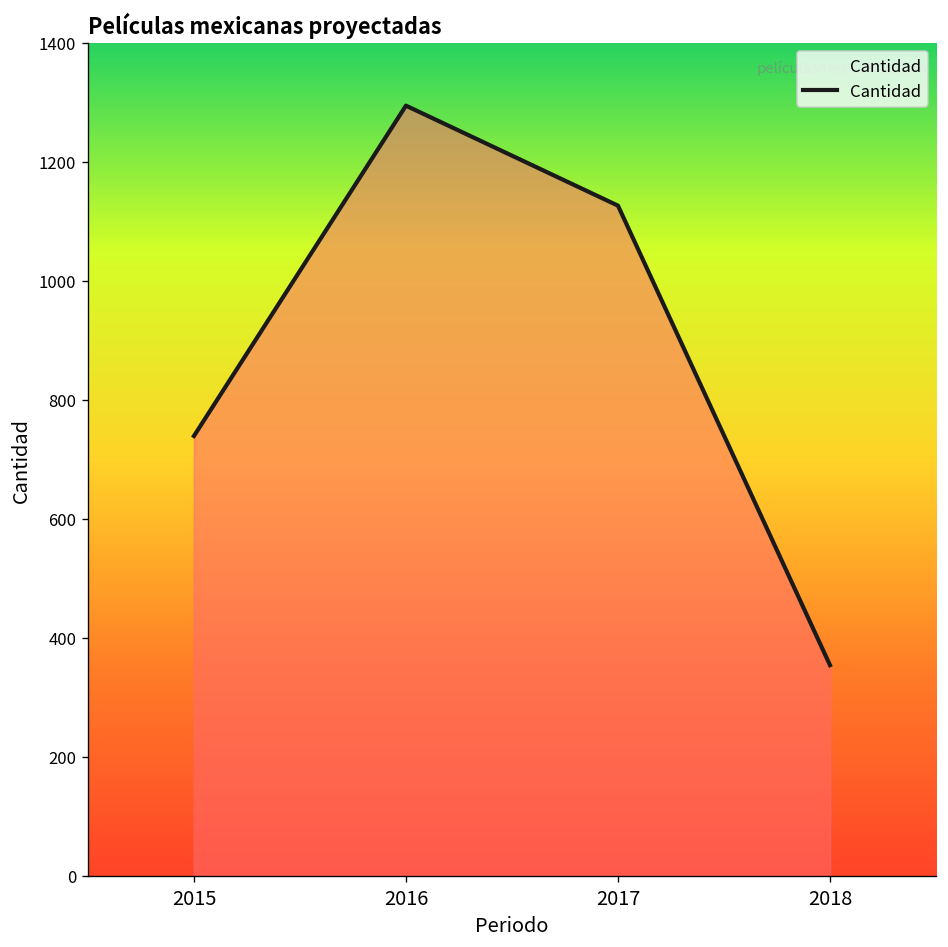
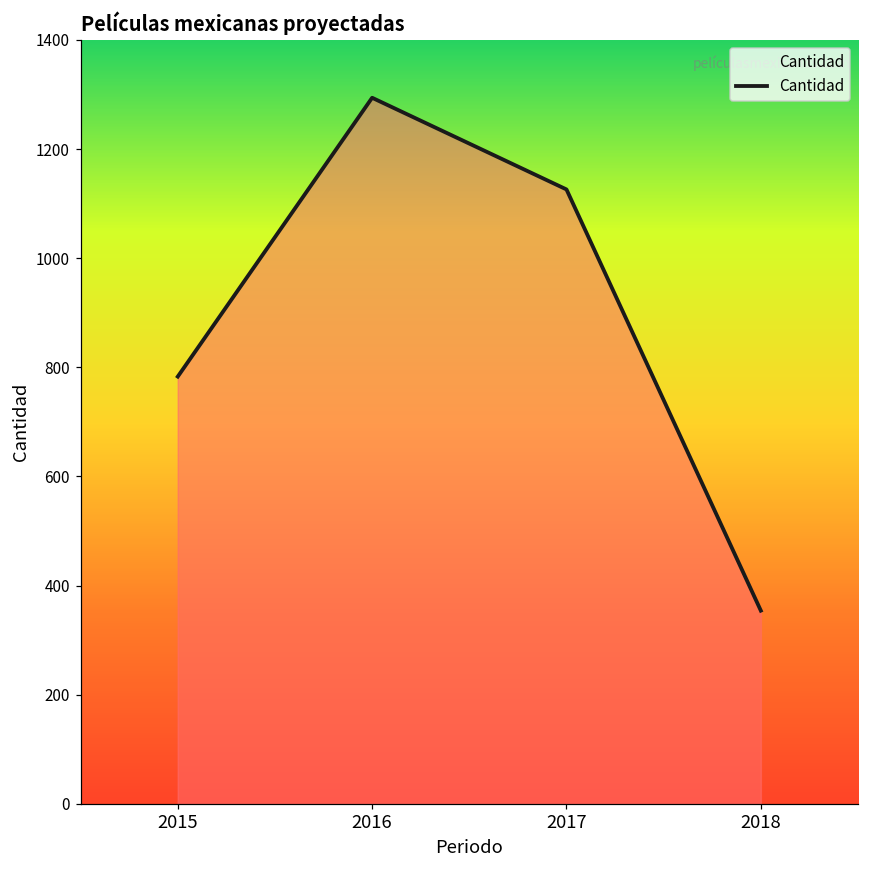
2015: 740 -> 780
